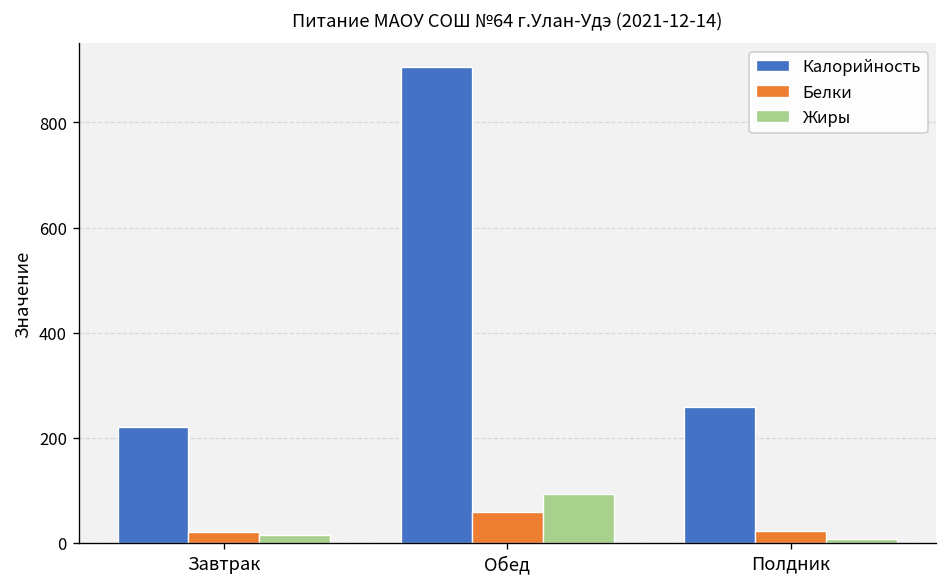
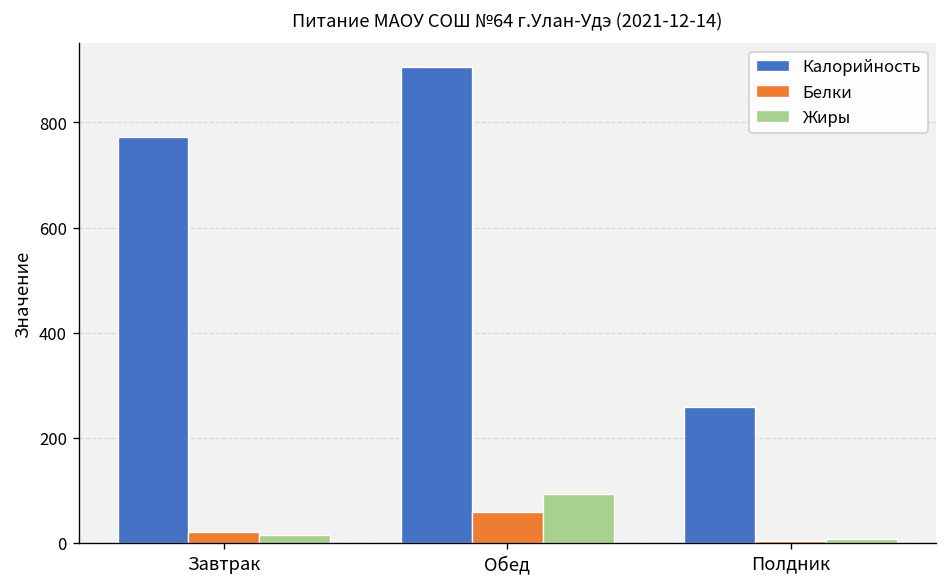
Калорийность, Завтрак: 220 -> 770
Белки, Полдник: 20 -> 0
